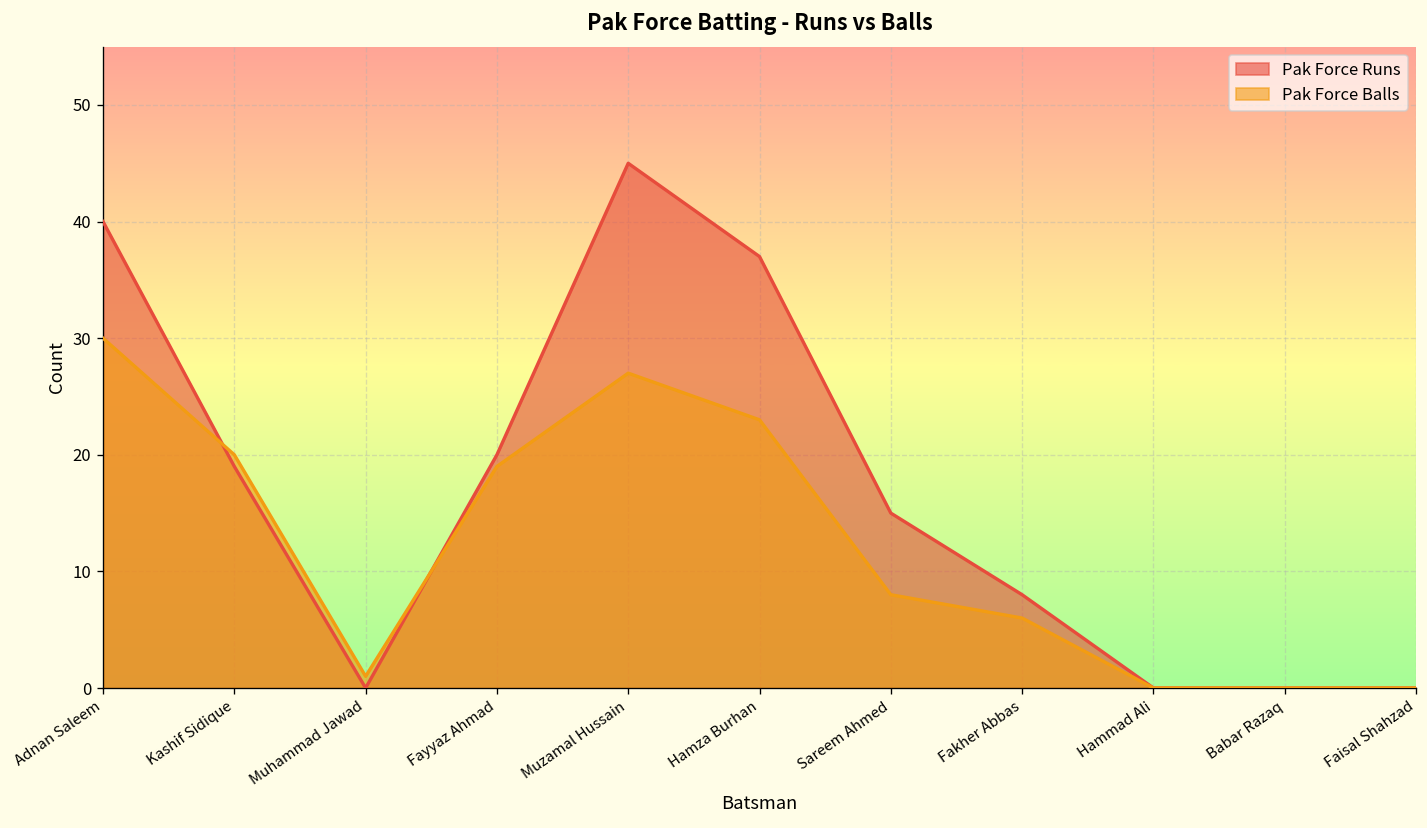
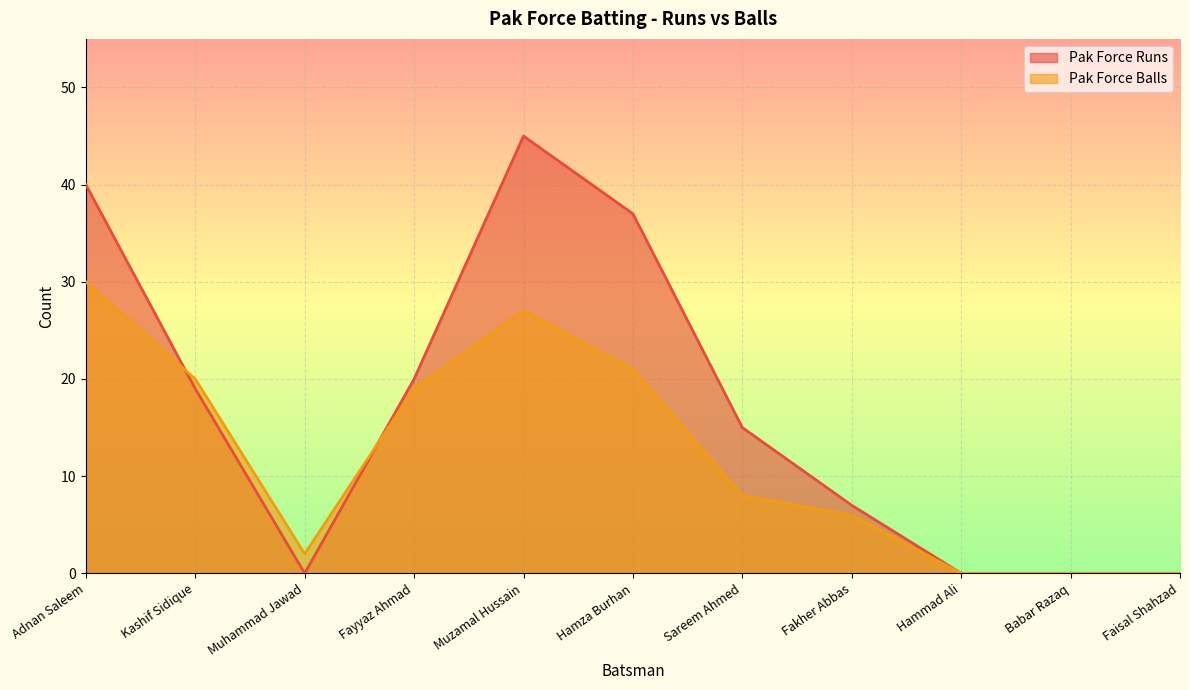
Pak Force Balls, Muhammad Jawad: 1 -> 2
Pak Force Balls, Hamza Burhan: 23 -> 21
Pak Force Runs, Fakher Abbas: 8 -> 7
